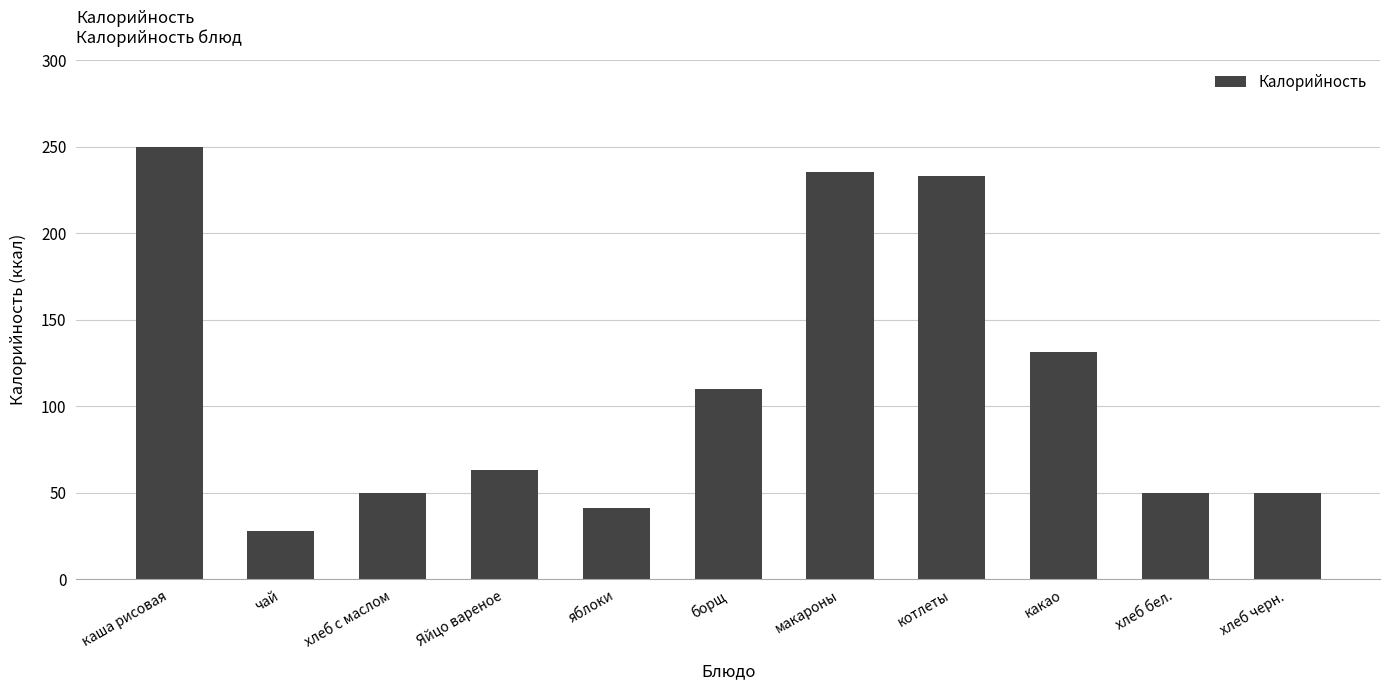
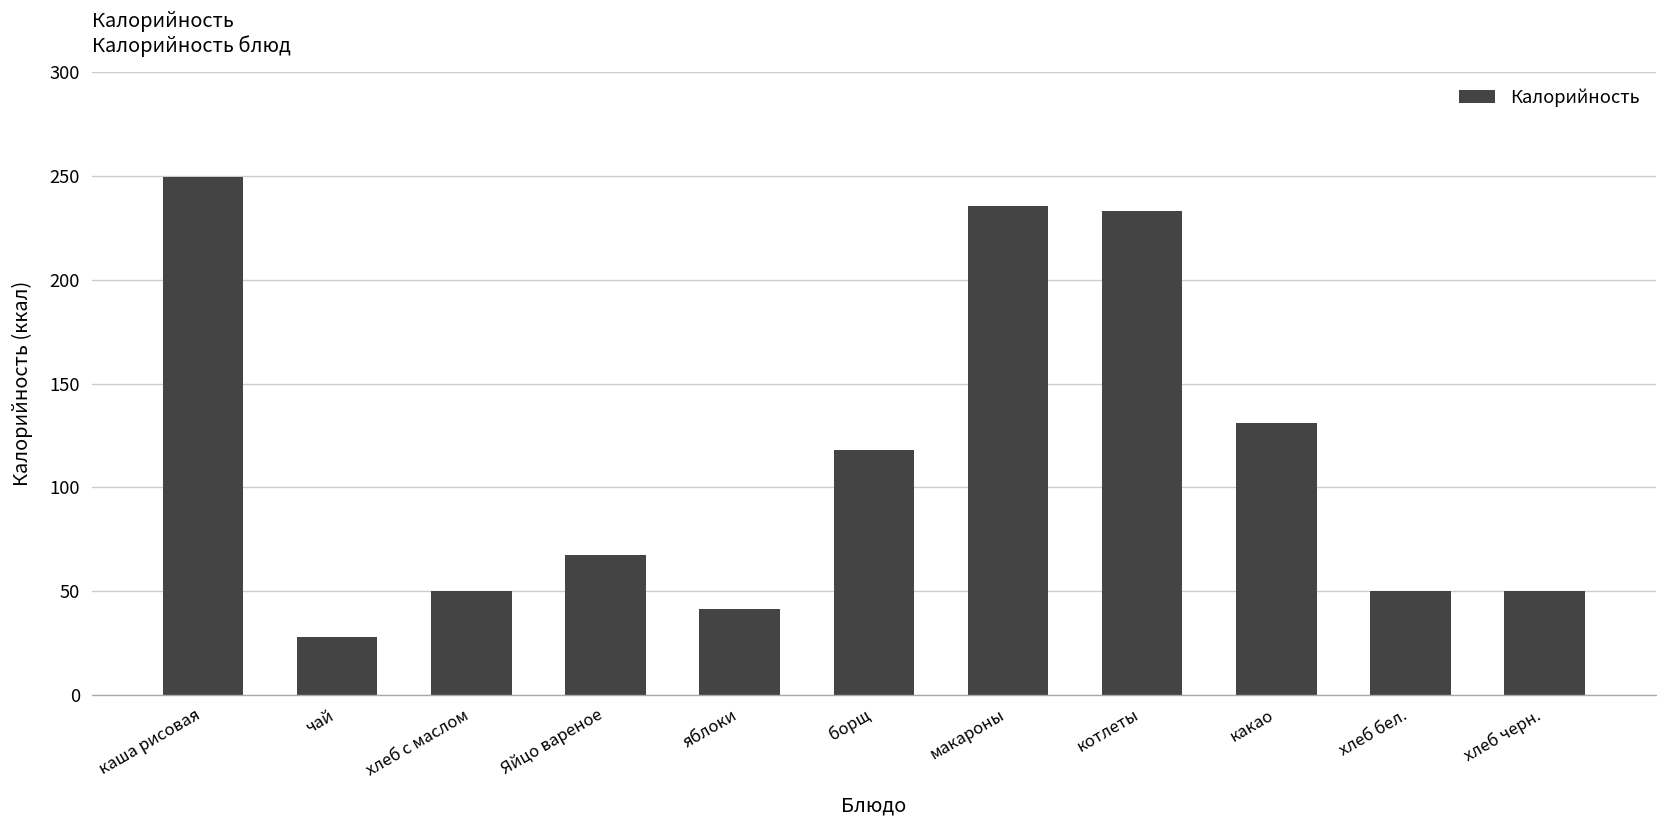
Яйцо вареное: 63 -> 68
борщ: 110 -> 118
